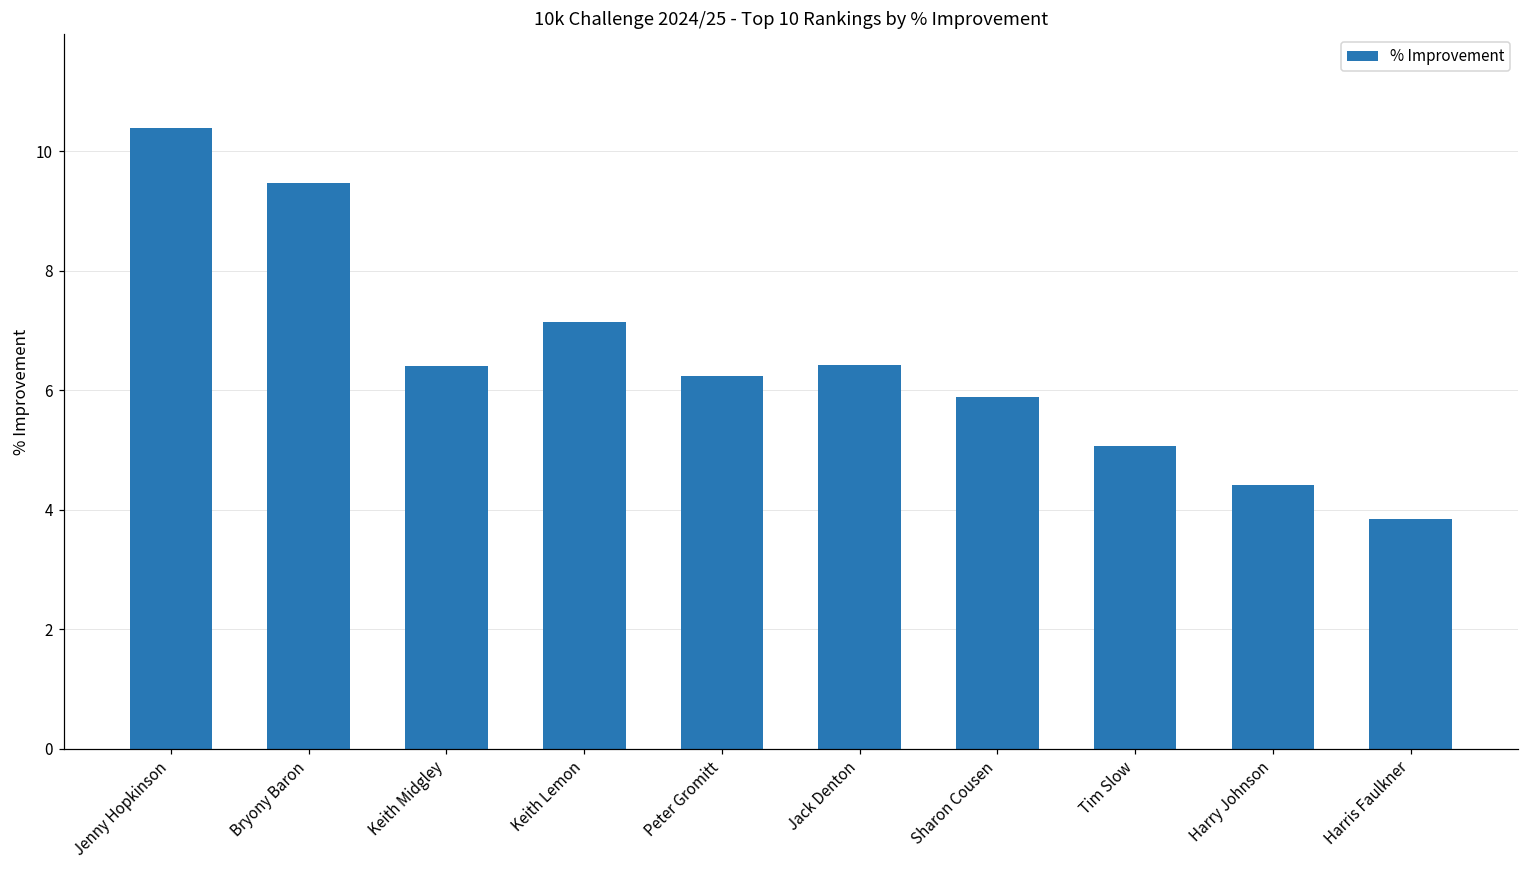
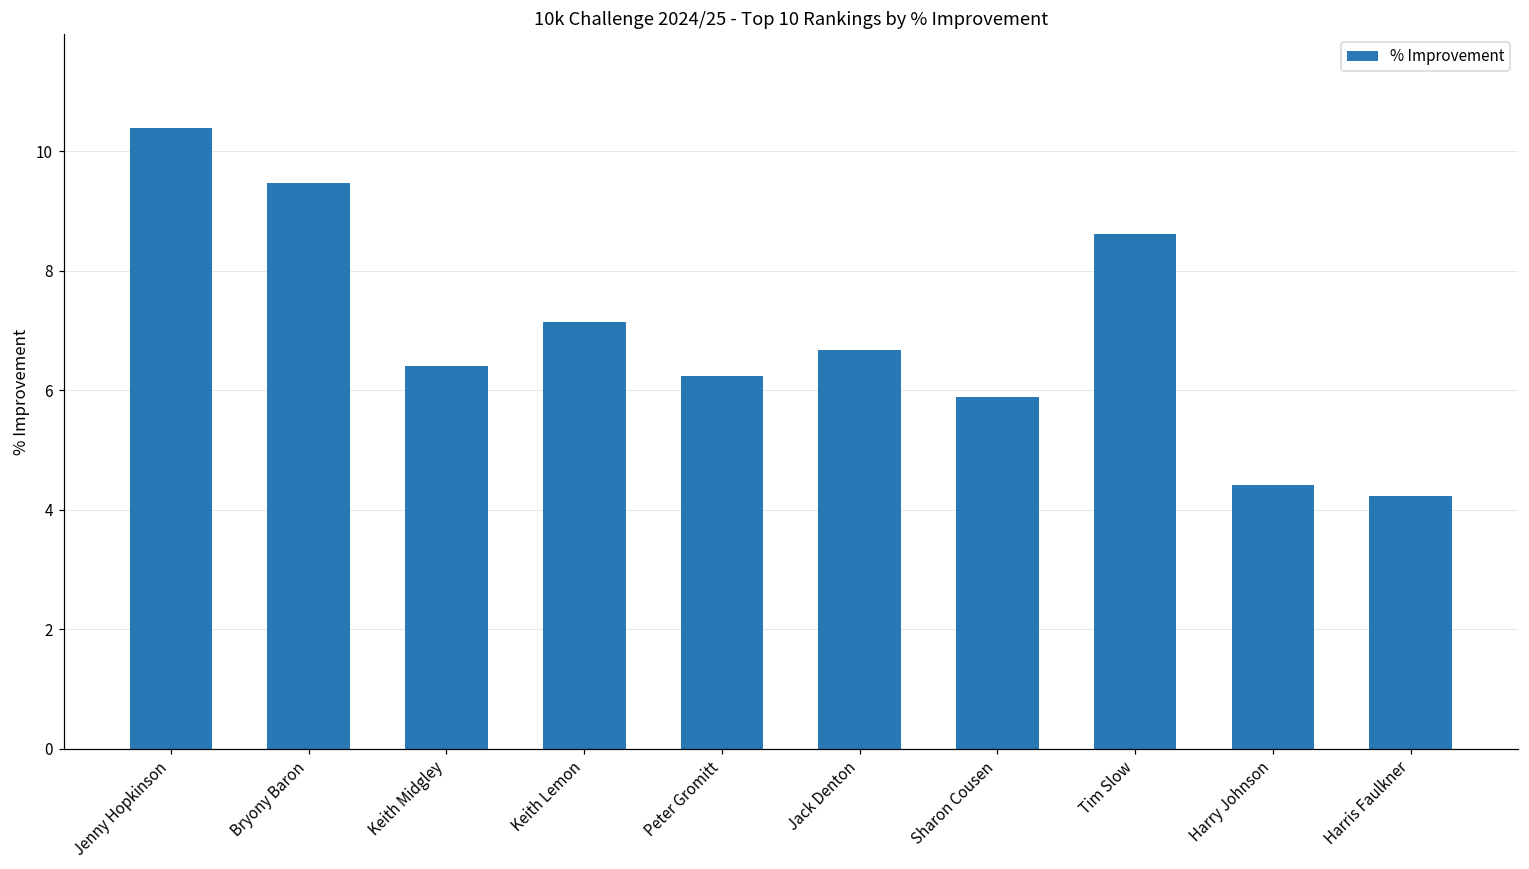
Jack Denton: 6.4 -> 6.7
Tim Slow: 5.1 -> 8.6
Harris Faulkner: 3.8 -> 4.2
